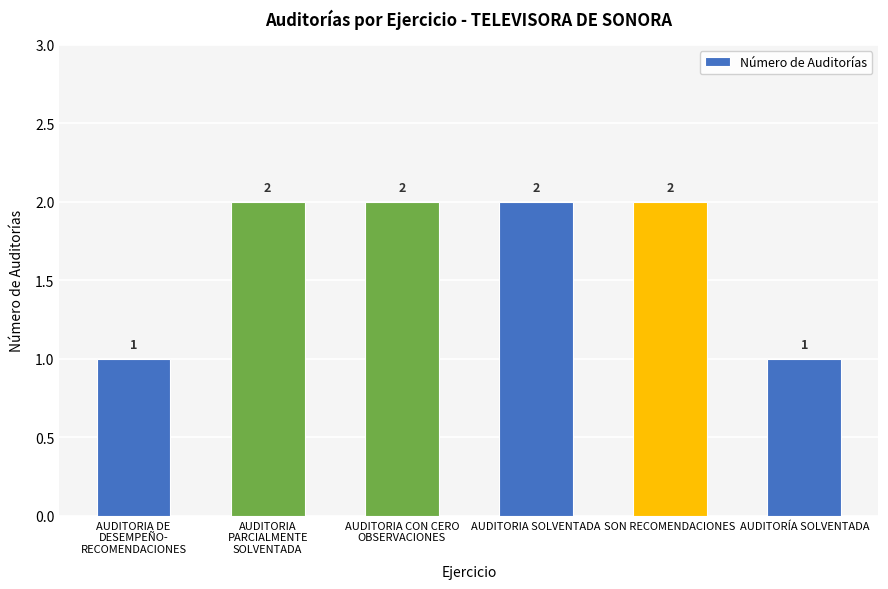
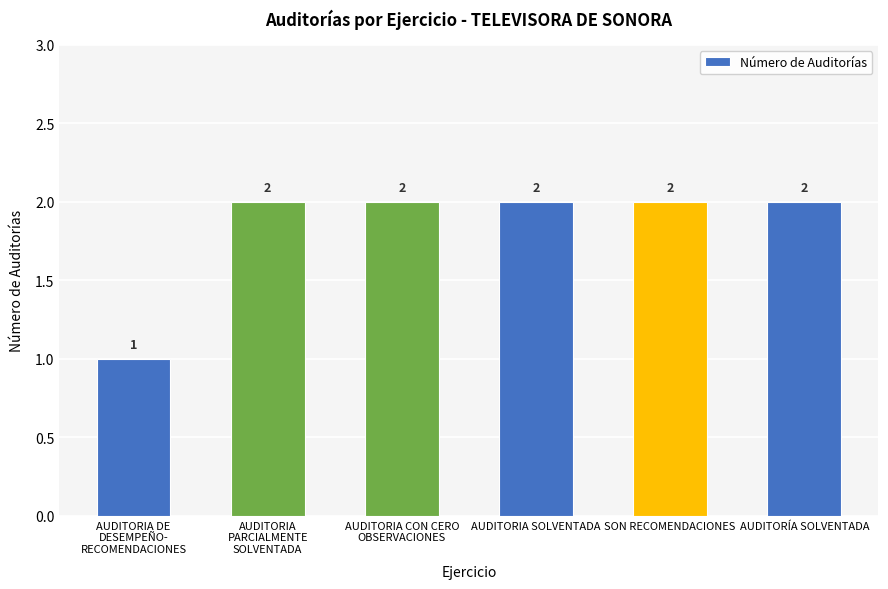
AUDITORÍA SOLVENTADA: 1 -> 2
